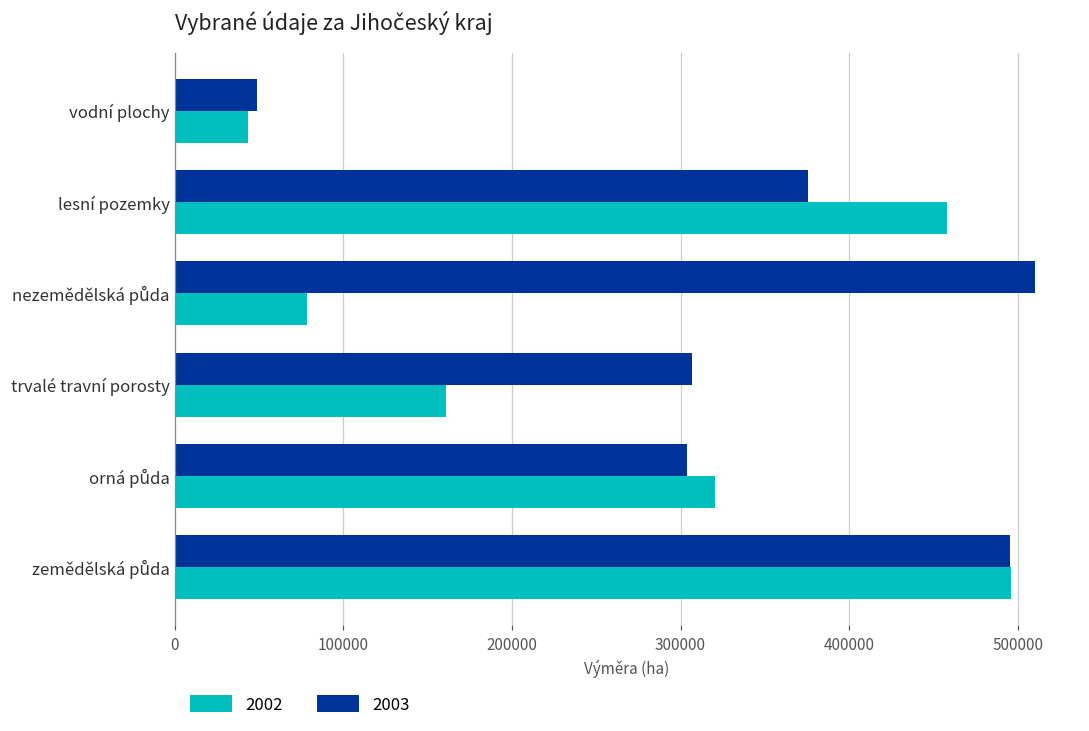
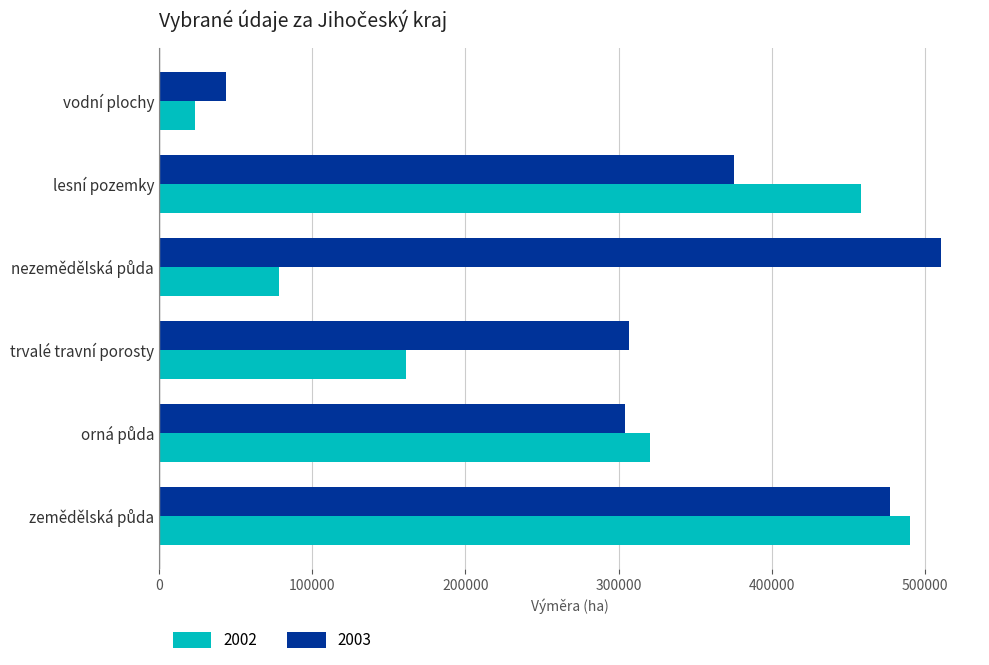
2003, vodní plochy: 49000 -> 43000
2002, vodní plochy: 43000 -> 23000
2003, zemědělská půda: 495000 -> 477000
2002, zemědělská půda: 496000 -> 490000
